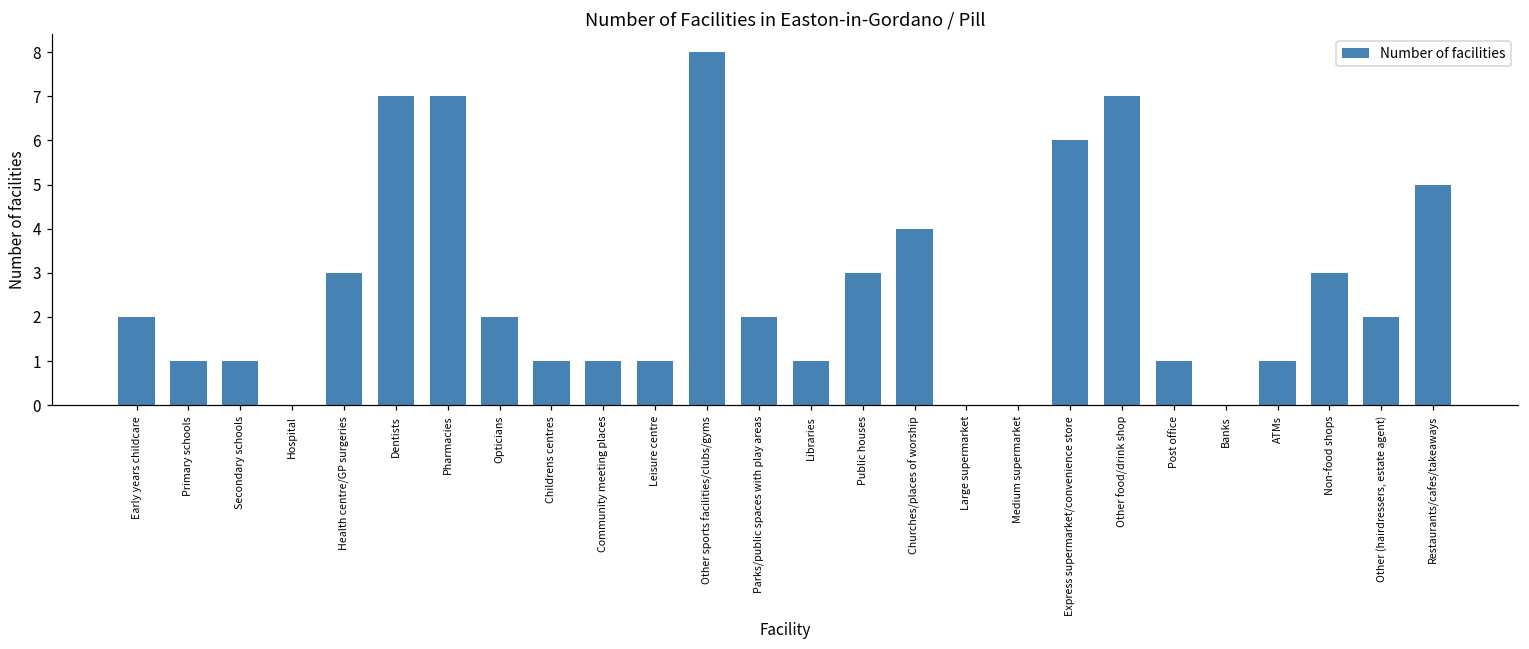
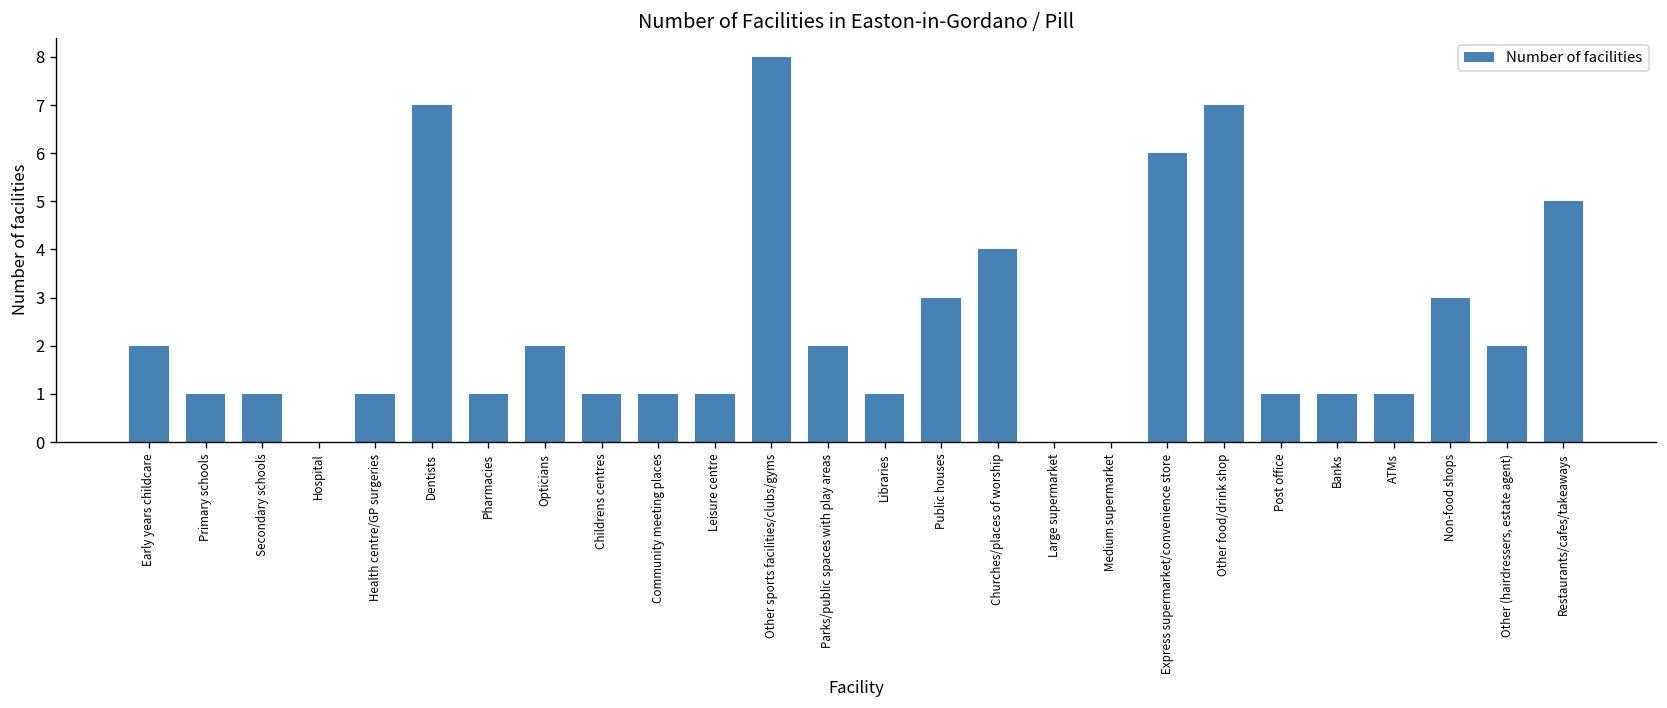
Health centre/GP surgeries: 3 -> 1
Pharmacies: 7 -> 1
Banks: 0 -> 1
